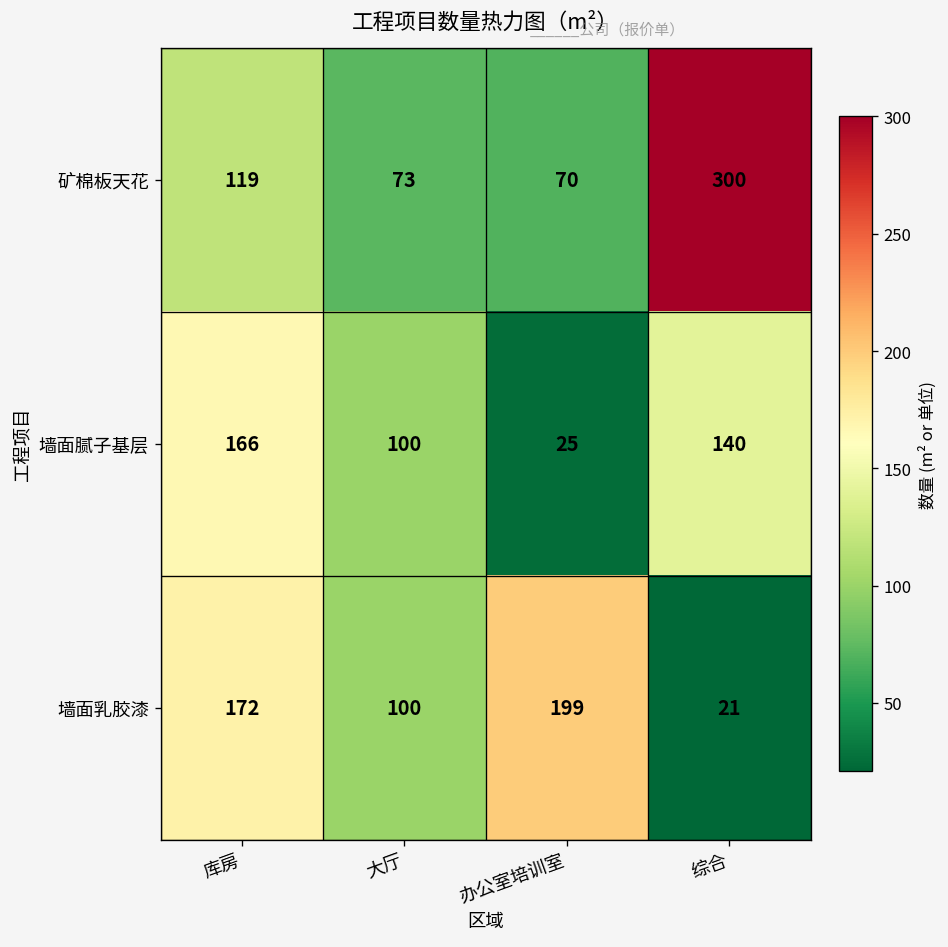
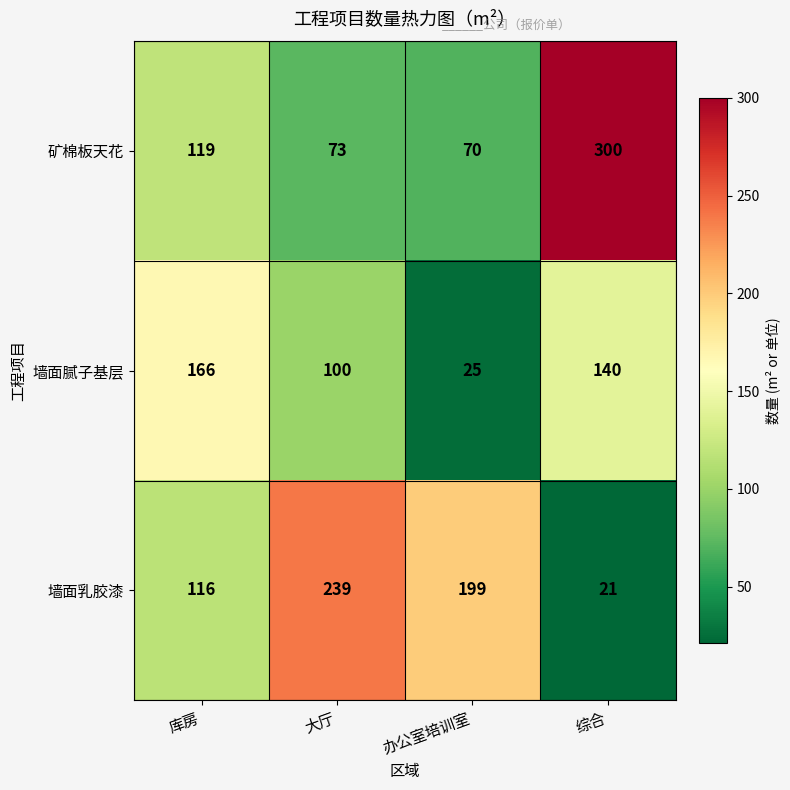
墙面乳胶漆, 库房: 172 -> 116
墙面乳胶漆, 大厅: 100 -> 239
